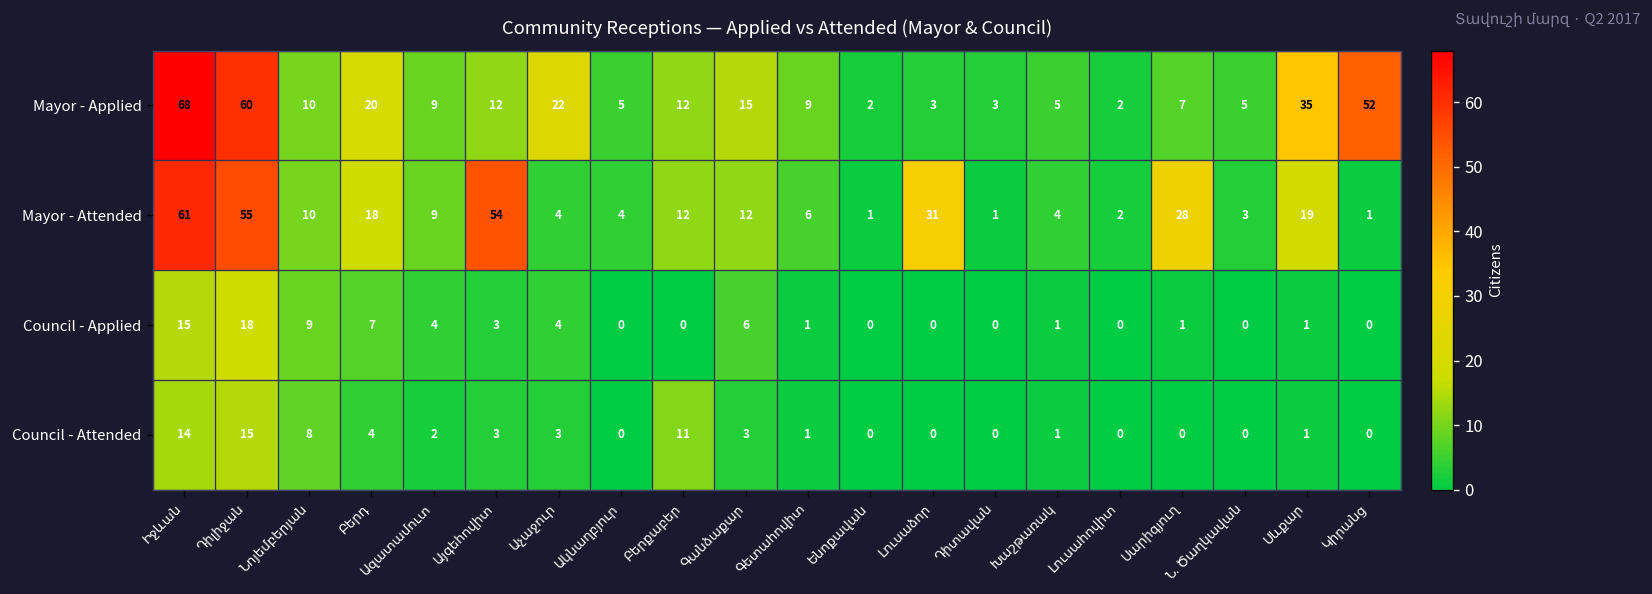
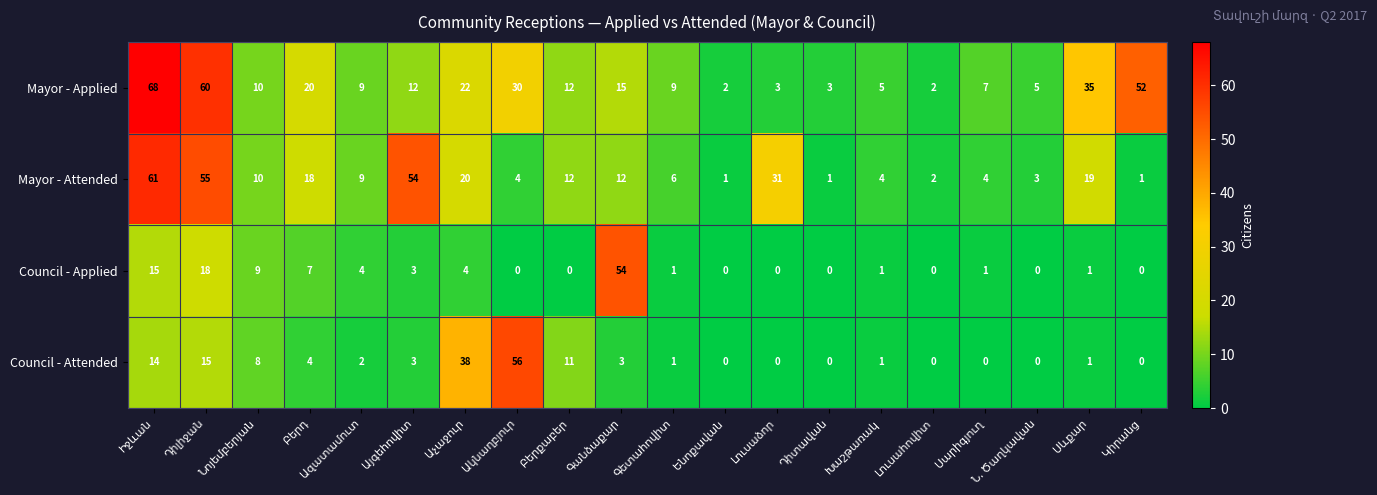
Mayor - Applied, Ակնաղբյուր: 5 -> 30
Mayor - Attended, Աչաջուր: 4 -> 20
Mayor - Attended, Սարիգյուղ: 28 -> 4
Council - Applied, Գանձաքար: 6 -> 54
Council - Attended, Աչաջուր: 3 -> 38
Council - Attended, Ակնաղբյուր: 0 -> 56
